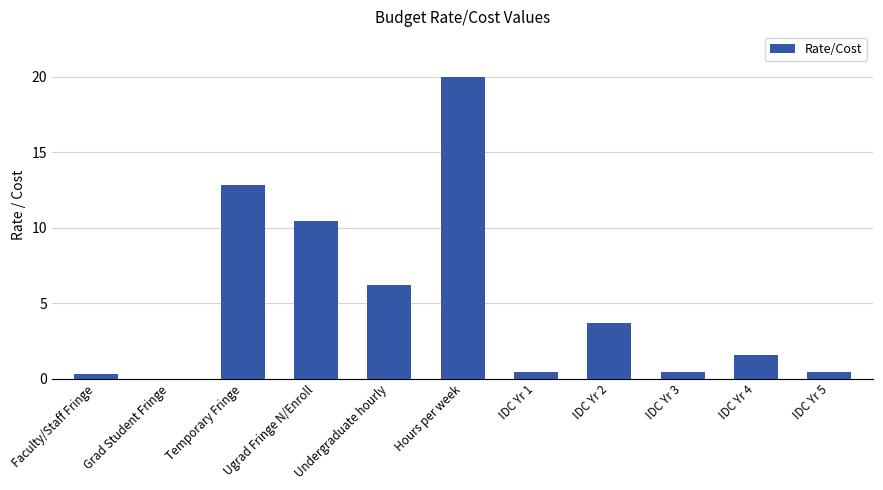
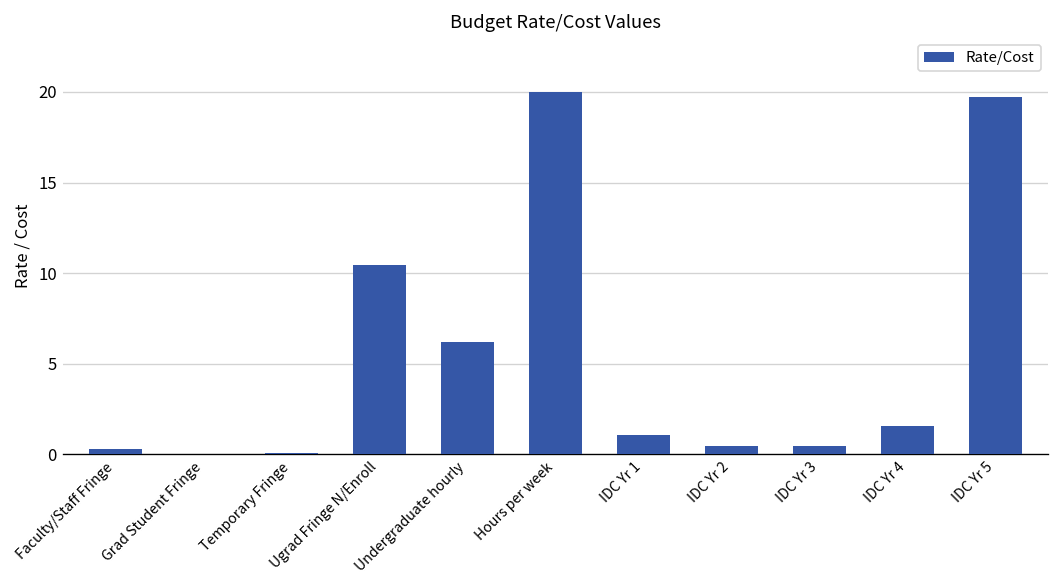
Temporary Fringe: 12.8 -> 0.1
IDC Yr 1: 0.5 -> 1.1
IDC Yr 2: 3.7 -> 0.5
IDC Yr 5: 0.5 -> 19.7
